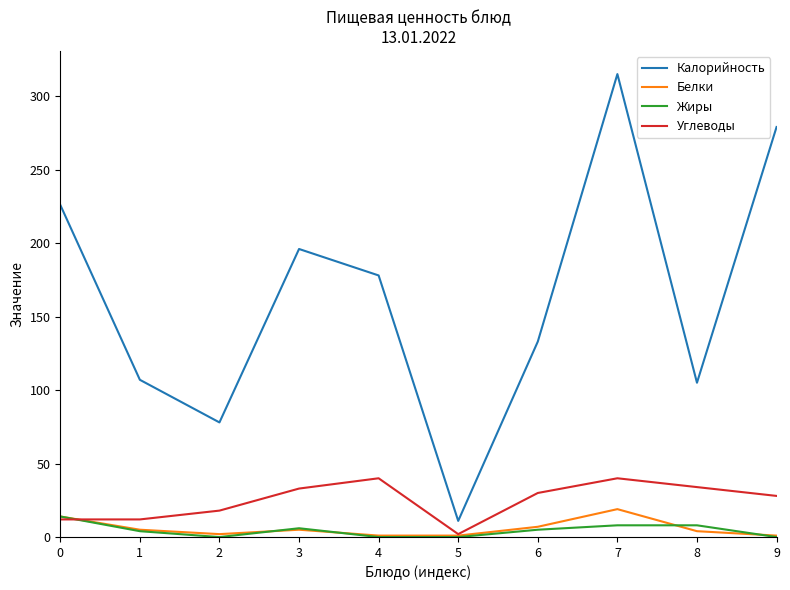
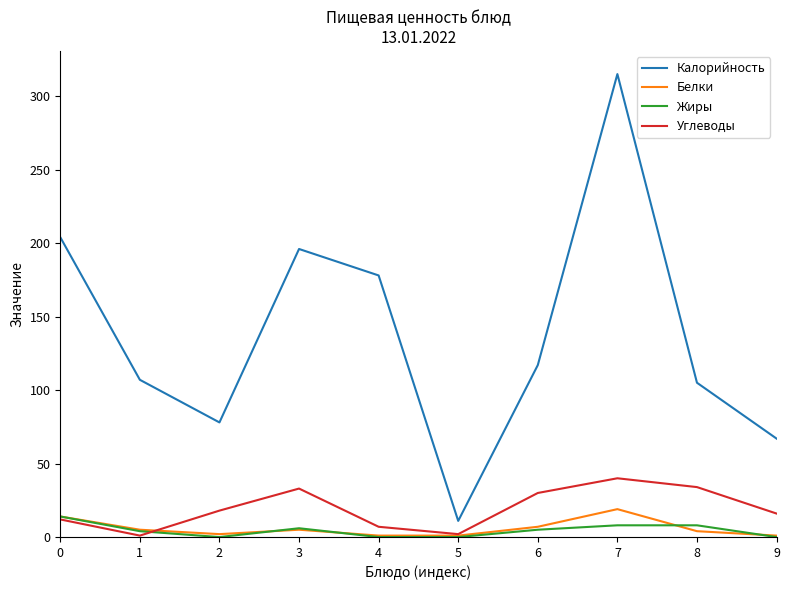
Калорийность, 0: 226 -> 204
Углеводы, 1: 12 -> 1
Углеводы, 4: 40 -> 7
Калорийность, 6: 133 -> 117
Калорийность, 9: 279 -> 67
Углеводы, 9: 28 -> 16
